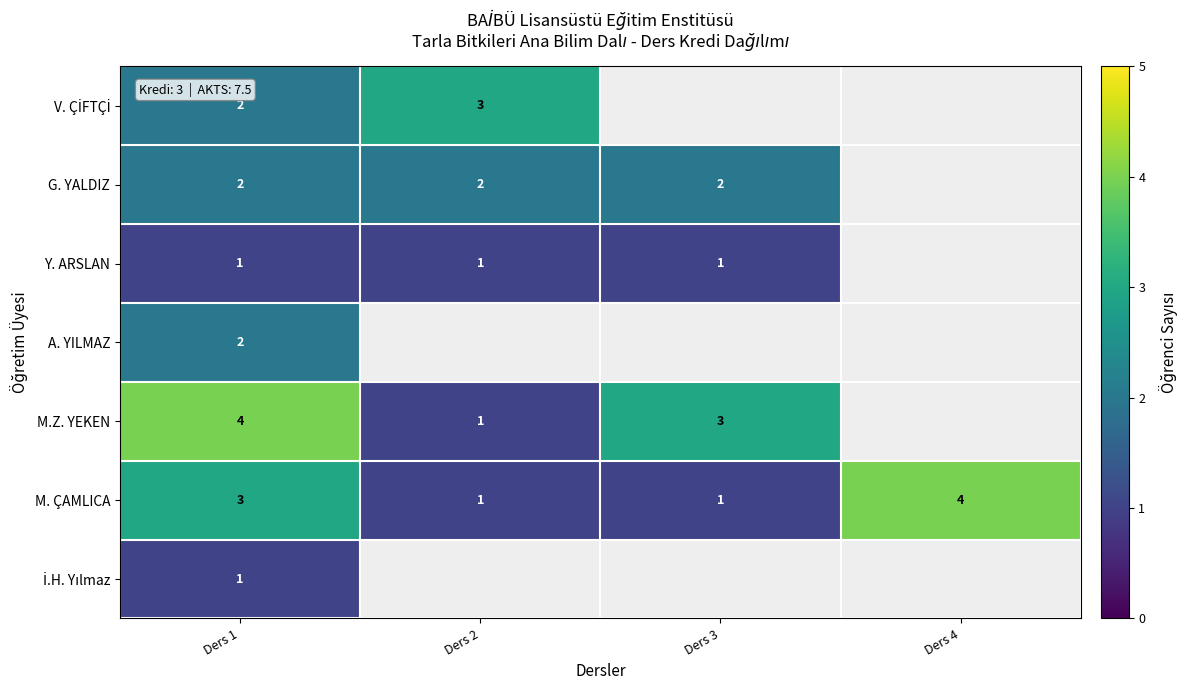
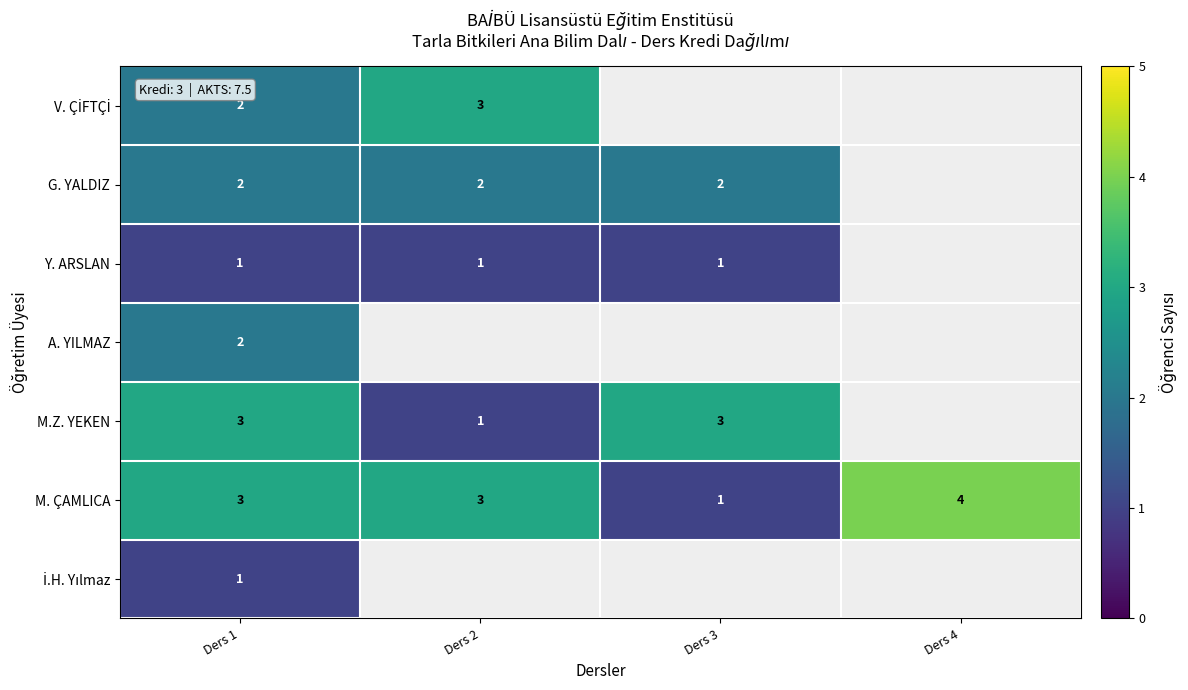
M.Z. YEKEN, Ders 1: 4 -> 3
M. ÇAMLICA, Ders 2: 1 -> 3
